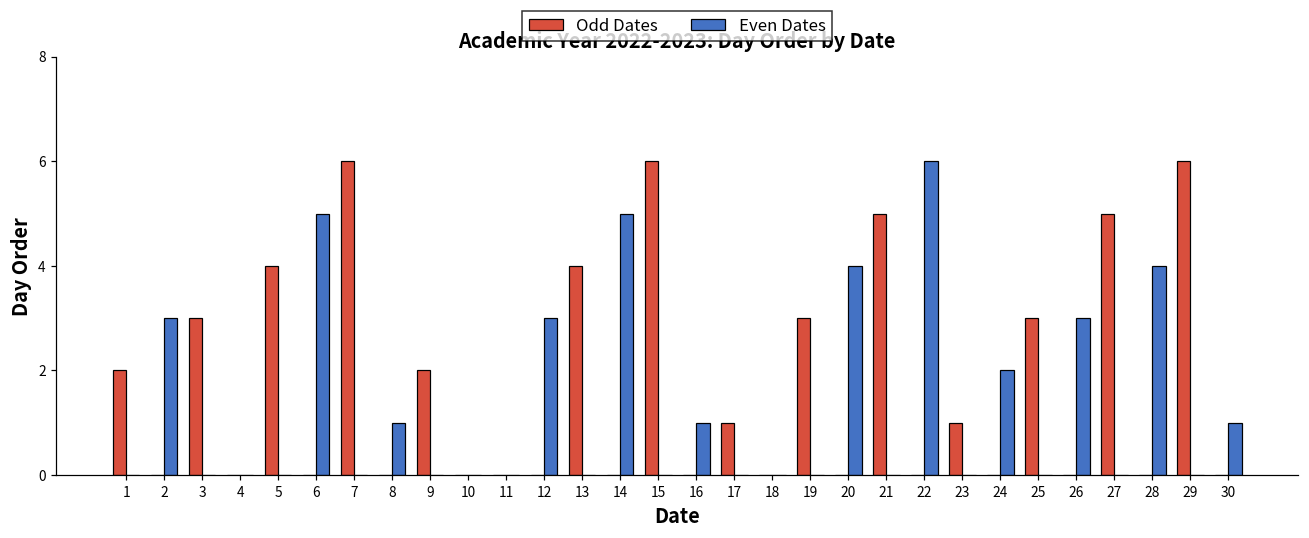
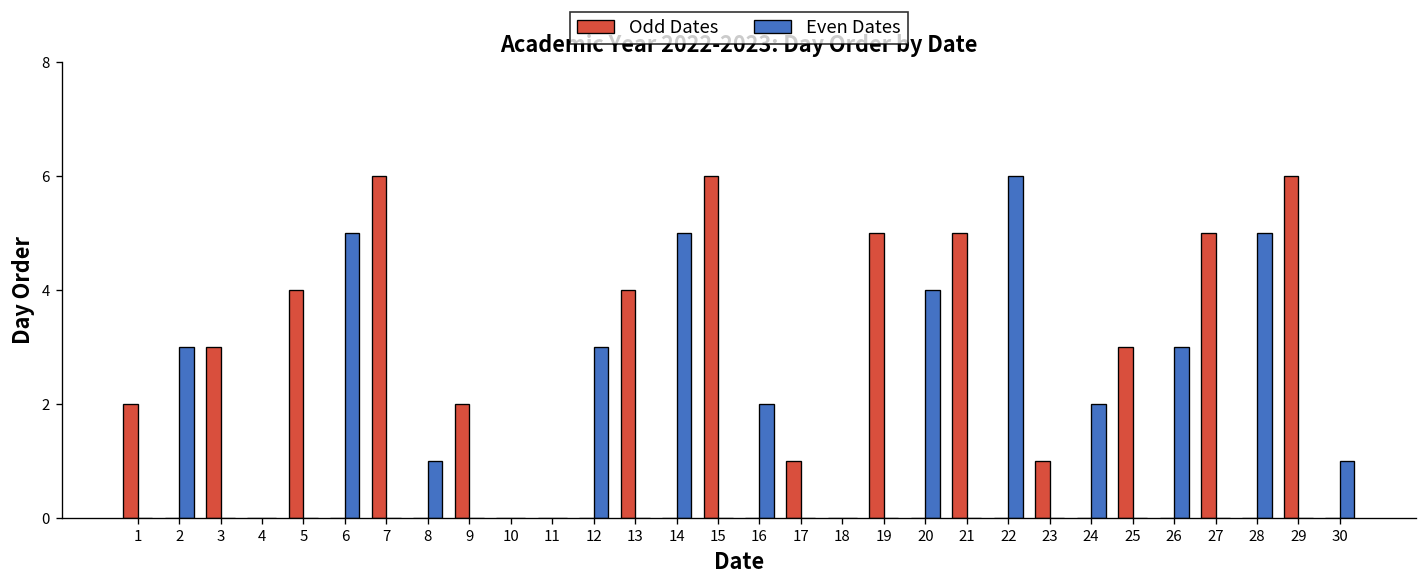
Even Dates, 16: 1 -> 2
Odd Dates, 19: 3 -> 5
Even Dates, 28: 4 -> 5
